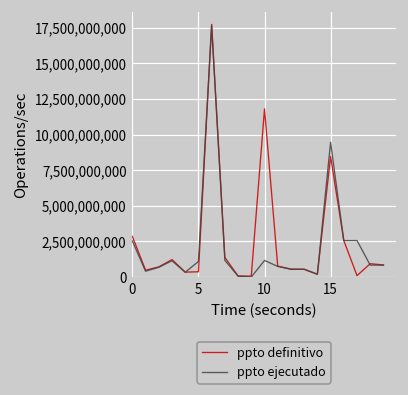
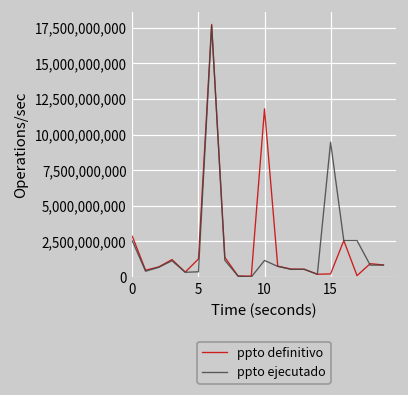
ppto definitivo, 5: 400,000,000 -> 1,300,000,000
ppto ejecutado, 5: 1,100,000,000 -> 400,000,000
ppto definitivo, 15: 8,500,000,000 -> 200,000,000
